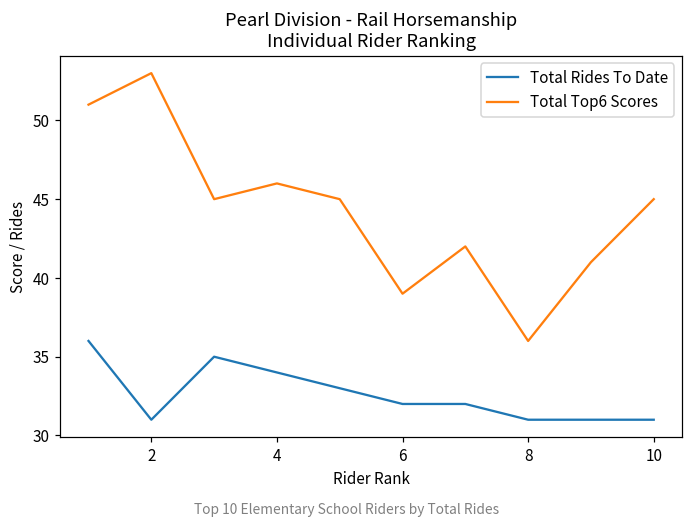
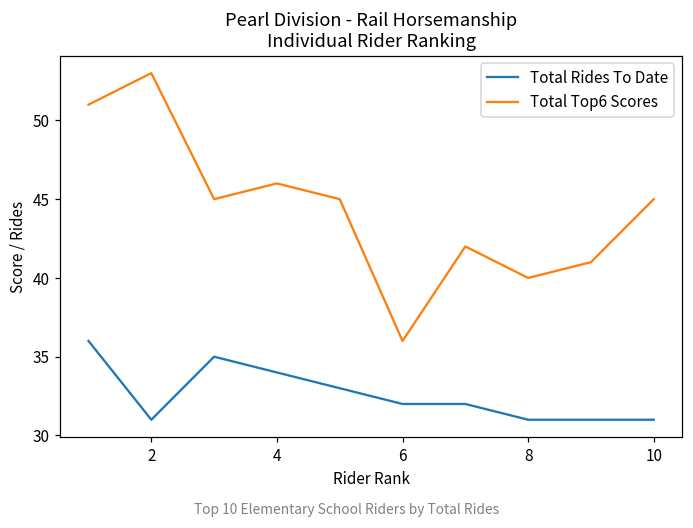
Total Top6 Scores, 6: 39 -> 36
Total Top6 Scores, 8: 36 -> 40
